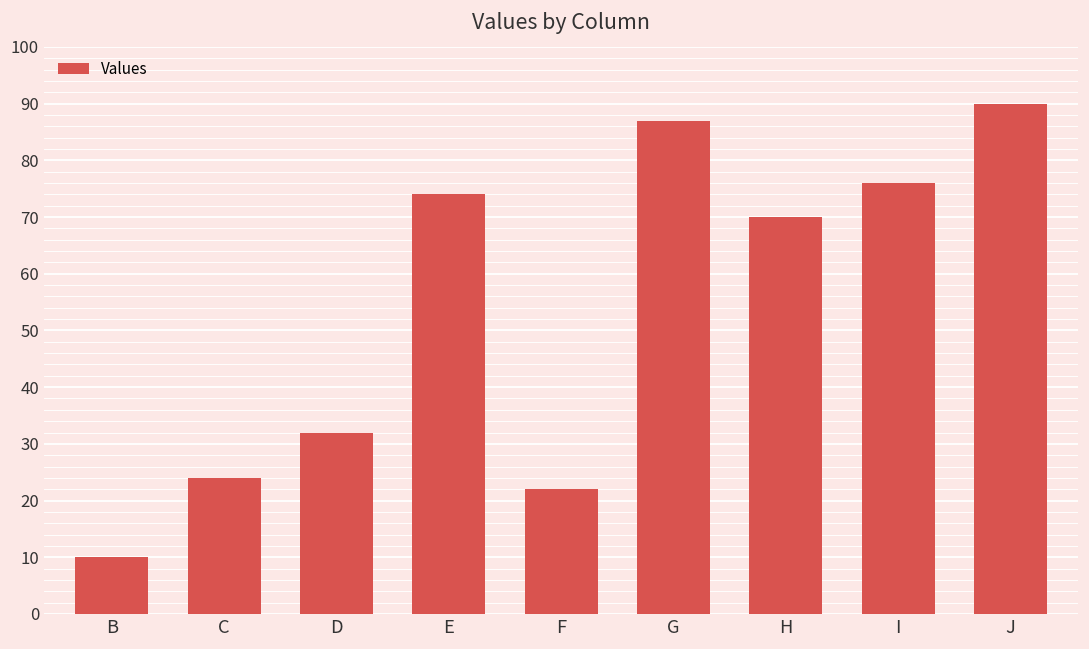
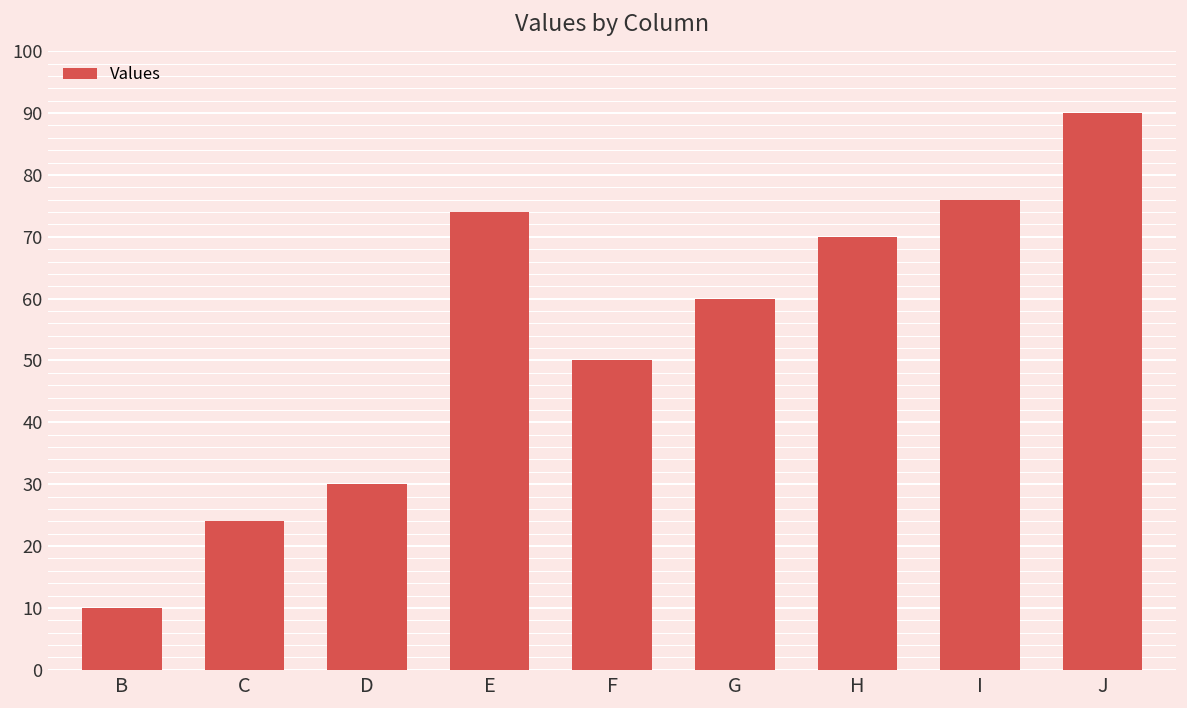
D: 32 -> 30
F: 22 -> 50
G: 87 -> 60
